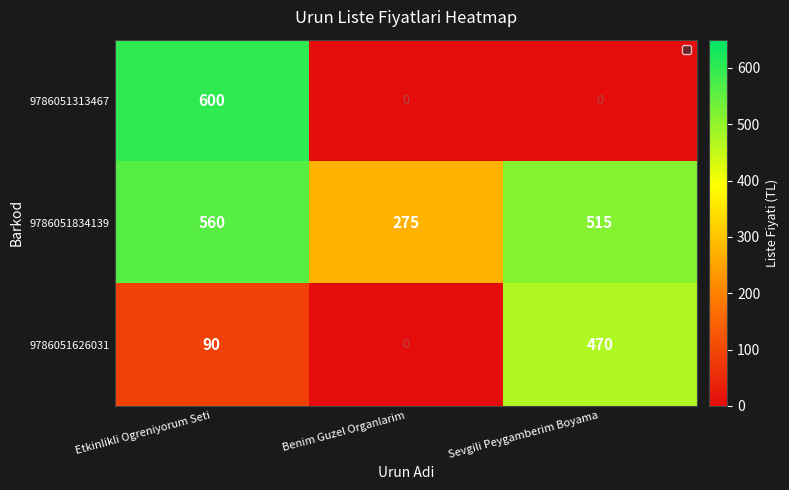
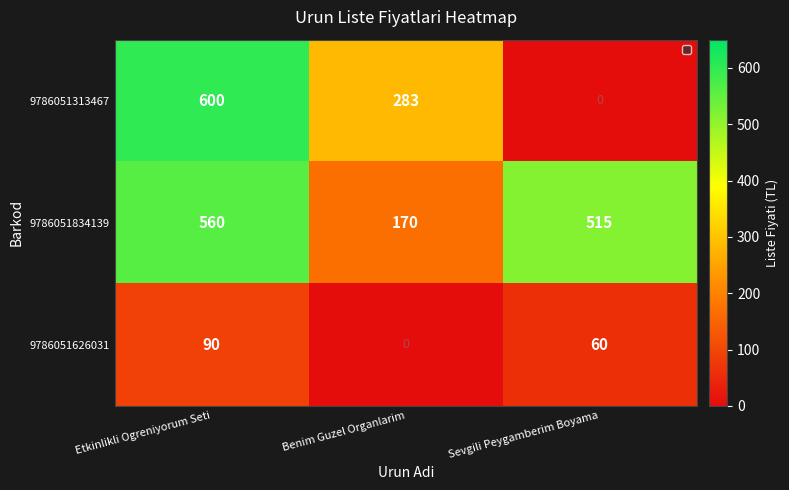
9786051313467, Benim Guzel Organlarim: 0 -> 283
9786051834139, Benim Guzel Organlarim: 275 -> 170
9786051626031, Sevgili Peygamberim Boyama: 470 -> 60
